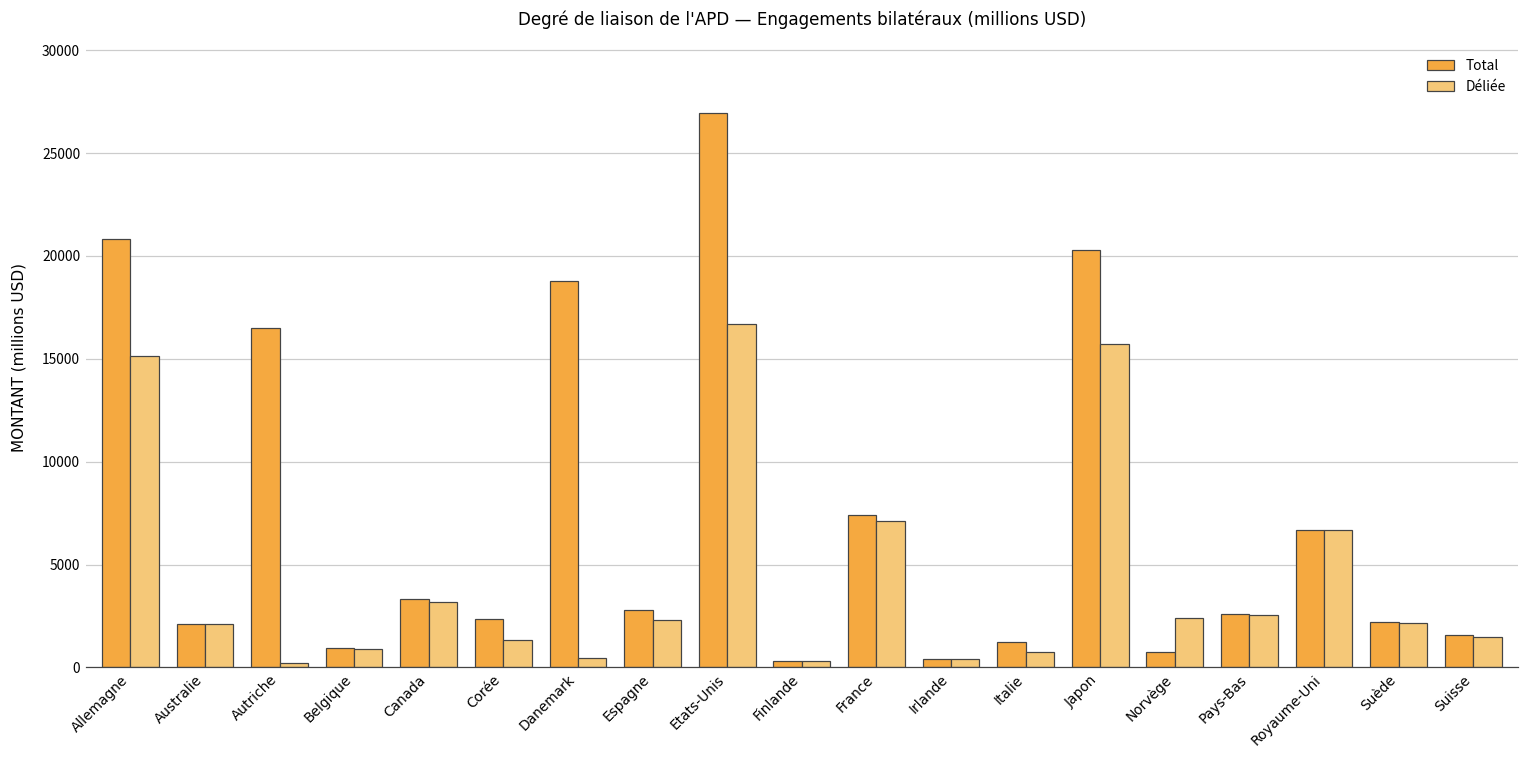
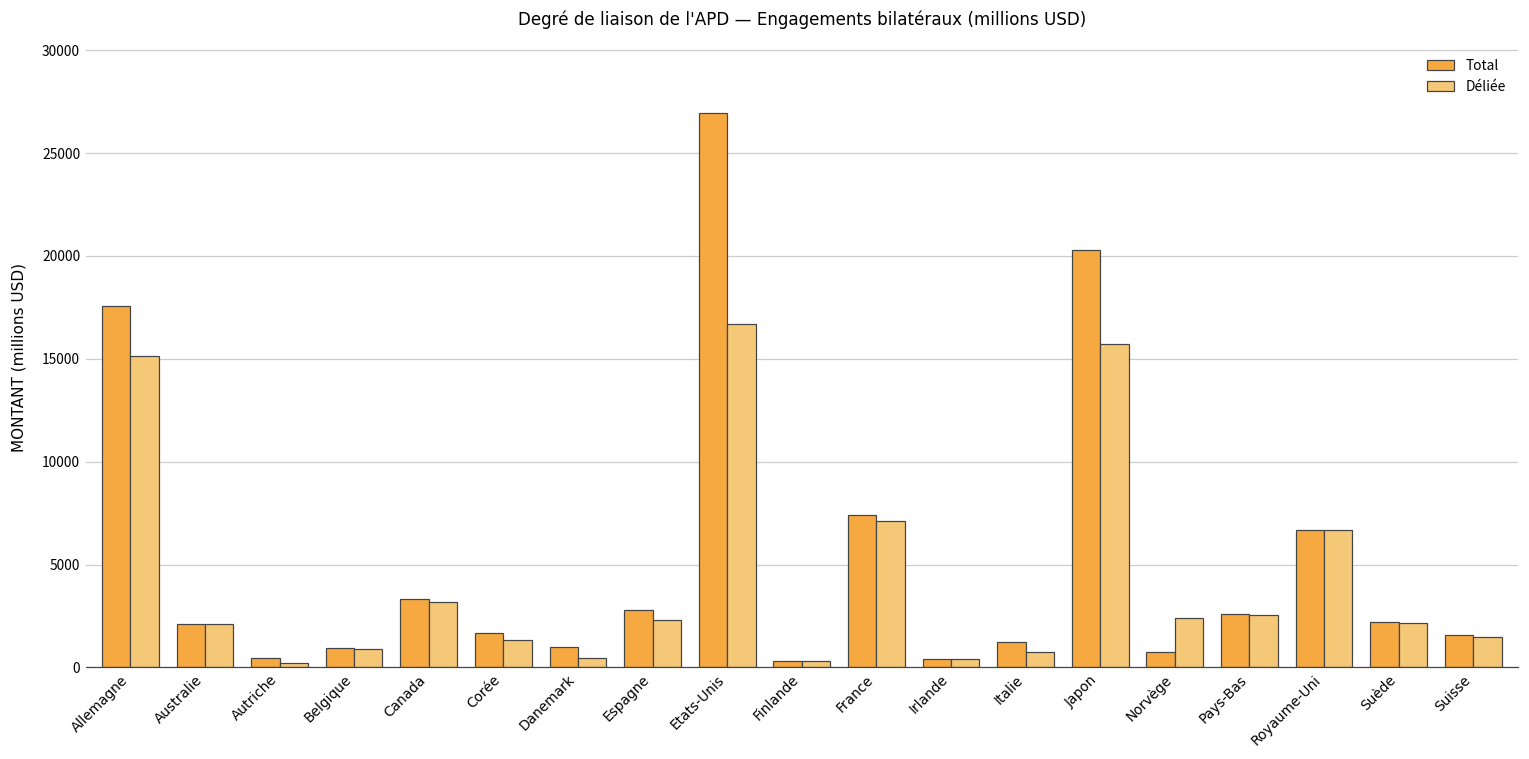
Total, Allemagne: 20800 -> 17500
Total, Autriche: 16500 -> 400
Total, Corée: 2400 -> 1700
Total, Danemark: 18800 -> 1000
